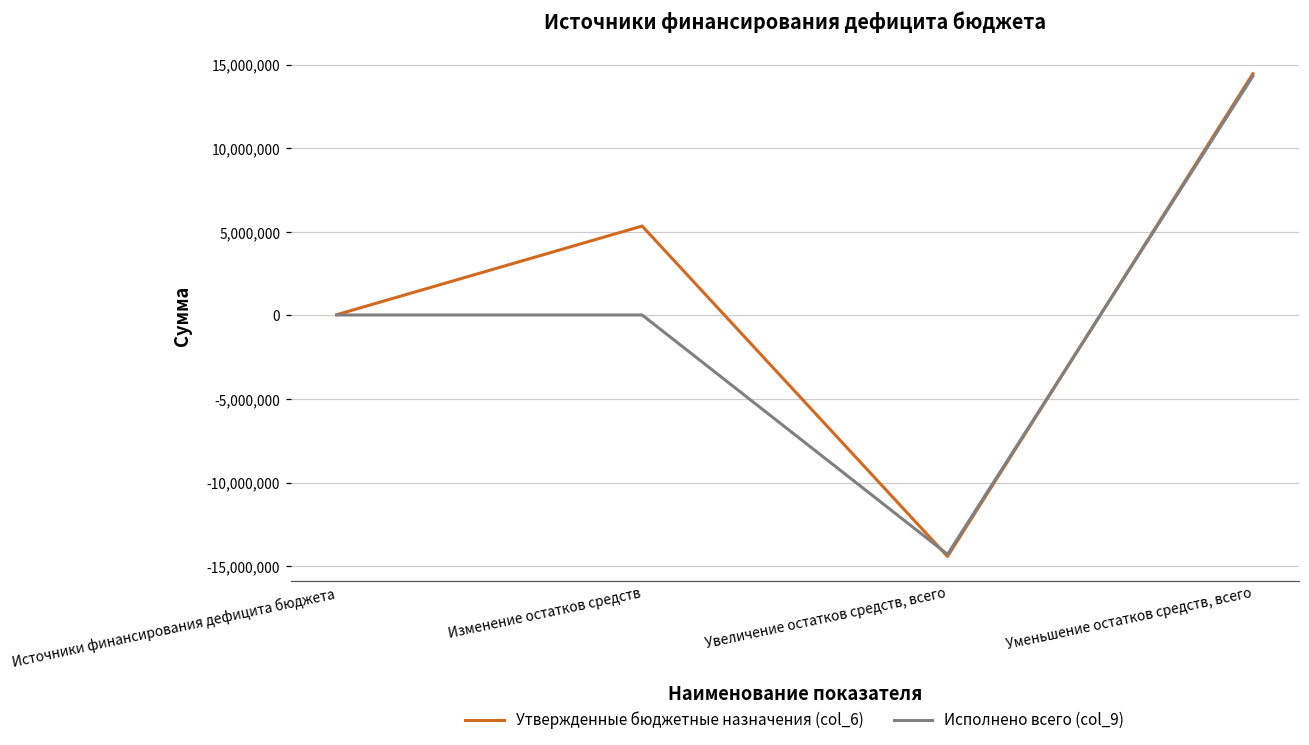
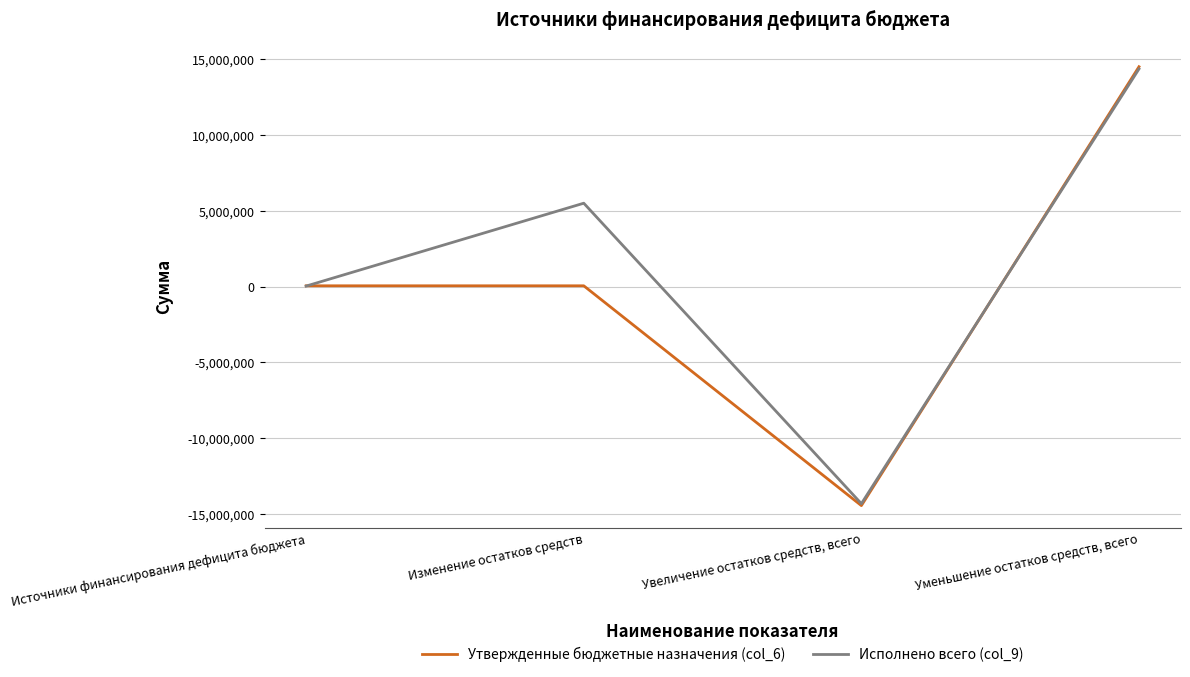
Утвержденные бюджетные назначения (col_6), Изменение остатков средств: 5,400,000 -> 0
Исполнено всего (col_9), Изменение остатков средств: 0 -> 5,500,000
